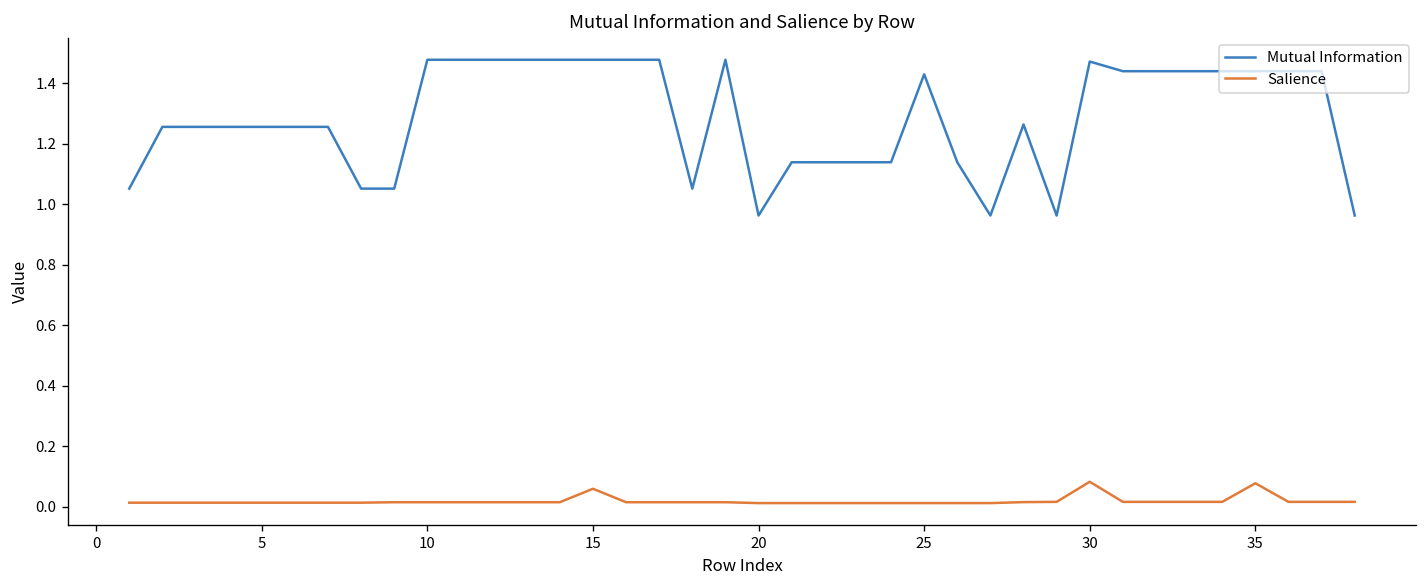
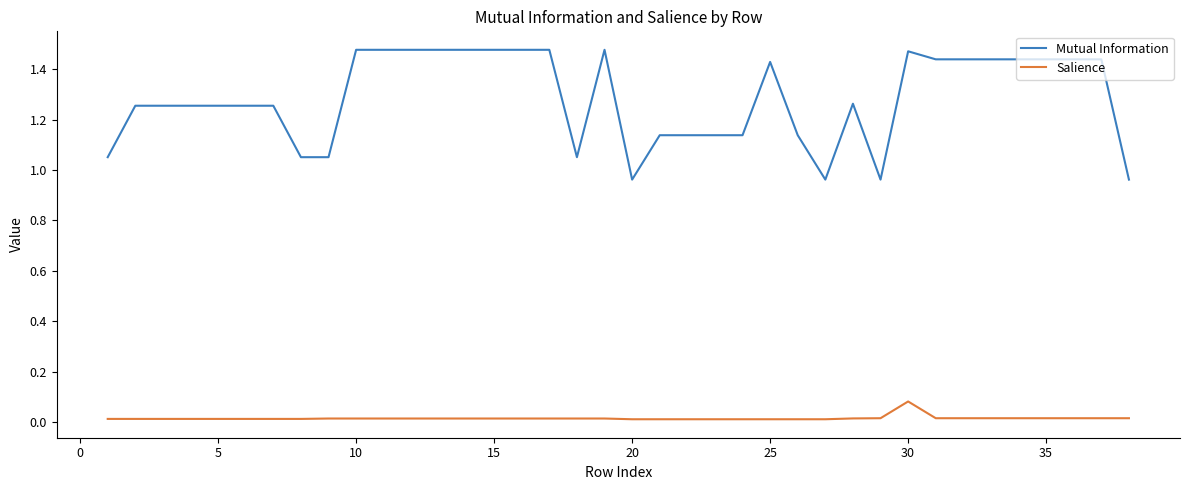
Salience, 15: 0.06 -> 0.01
Salience, 35: 0.08 -> 0.02
